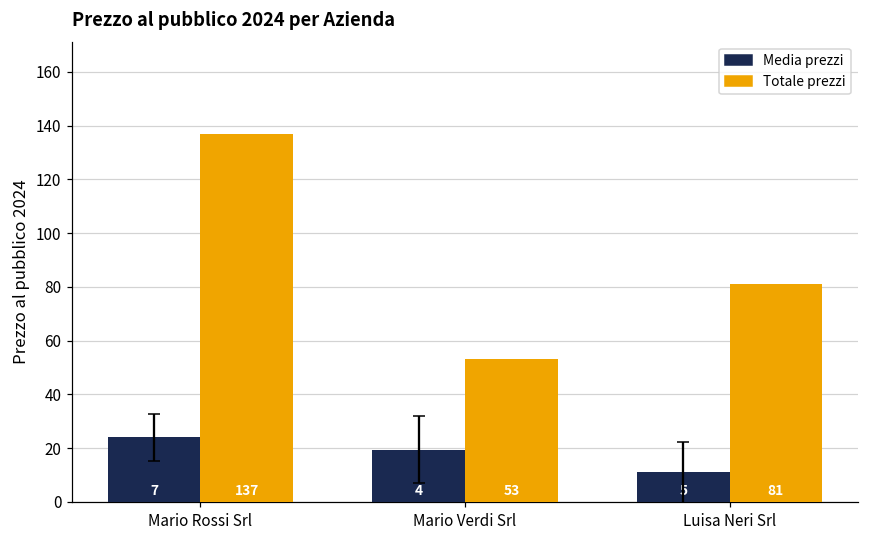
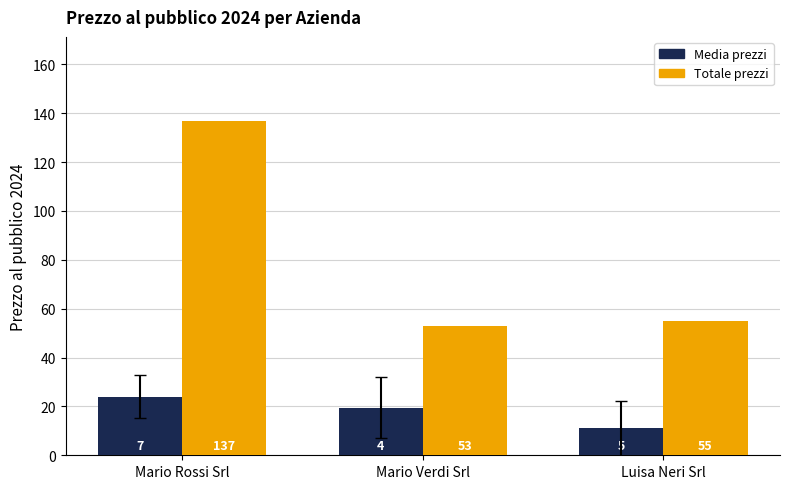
Totale prezzi, Luisa Neri Srl: 81 -> 55
